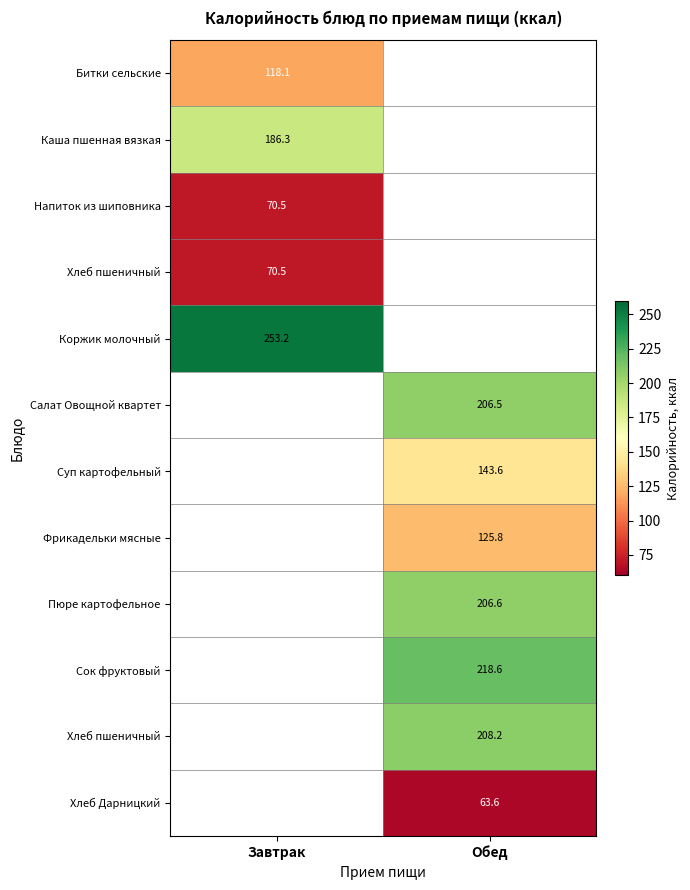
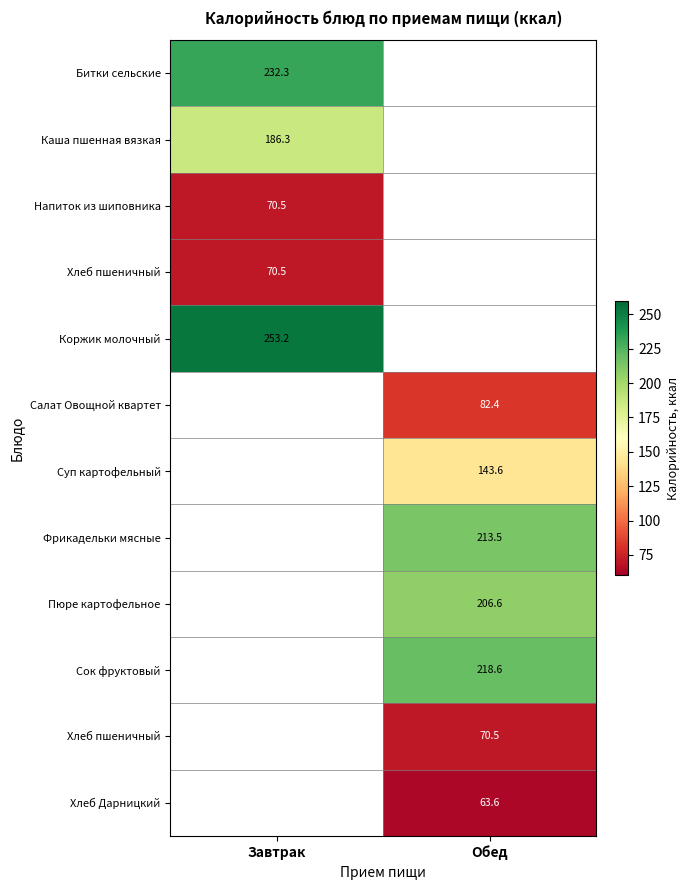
Битки сельские, Завтрак: 118.1 -> 232.3
Салат Овощной квартет, Обед: 206.5 -> 82.4
Фрикадельки мясные, Обед: 125.8 -> 213.5
Хлеб пшеничный, Обед: 208.2 -> 70.5
